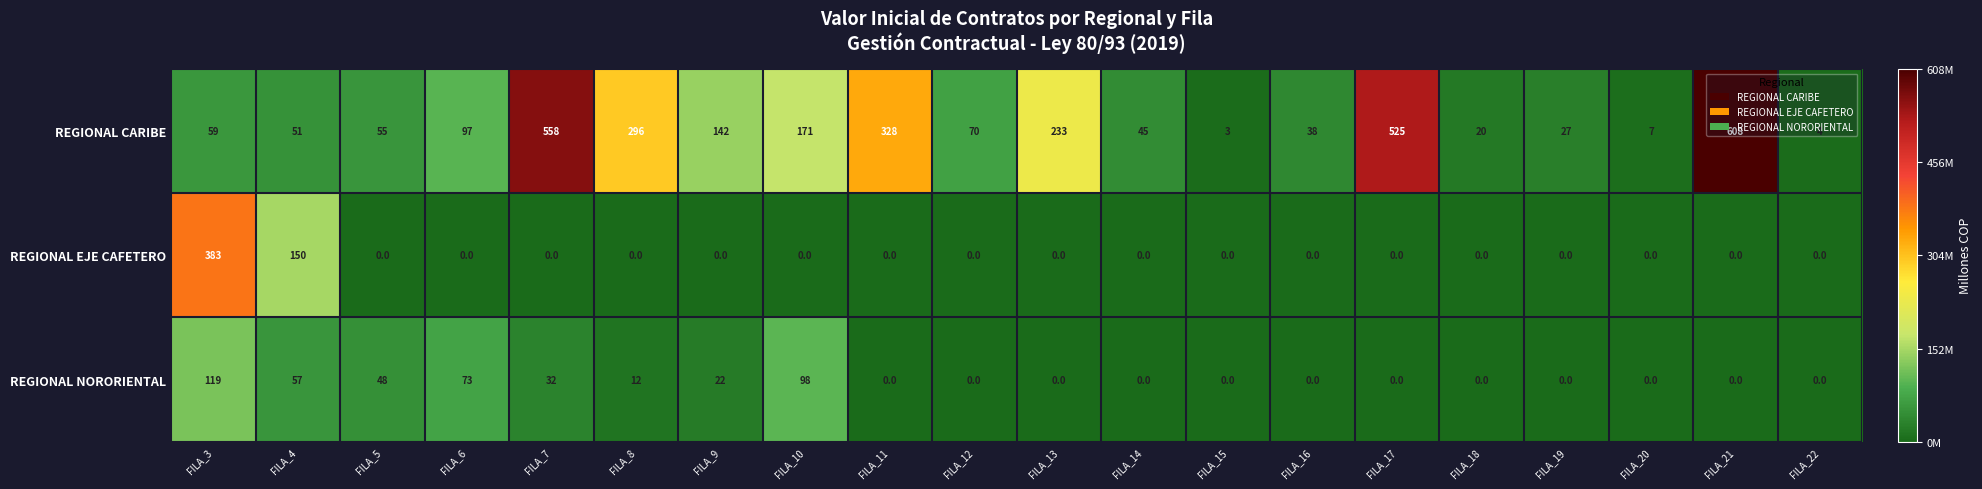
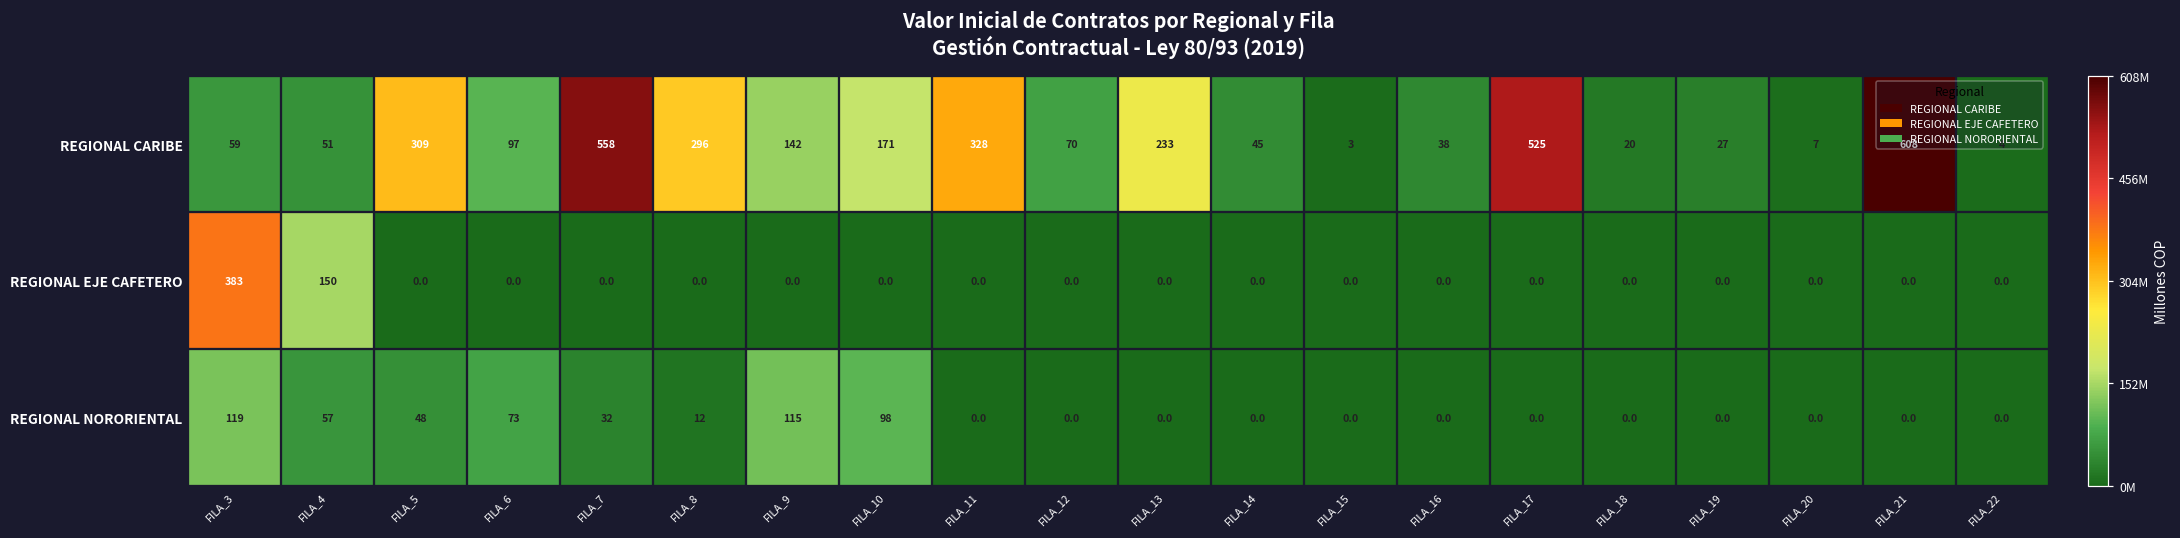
REGIONAL CARIBE, FILA_5: 55 -> 309
REGIONAL NORORIENTAL, FILA_9: 22 -> 115
